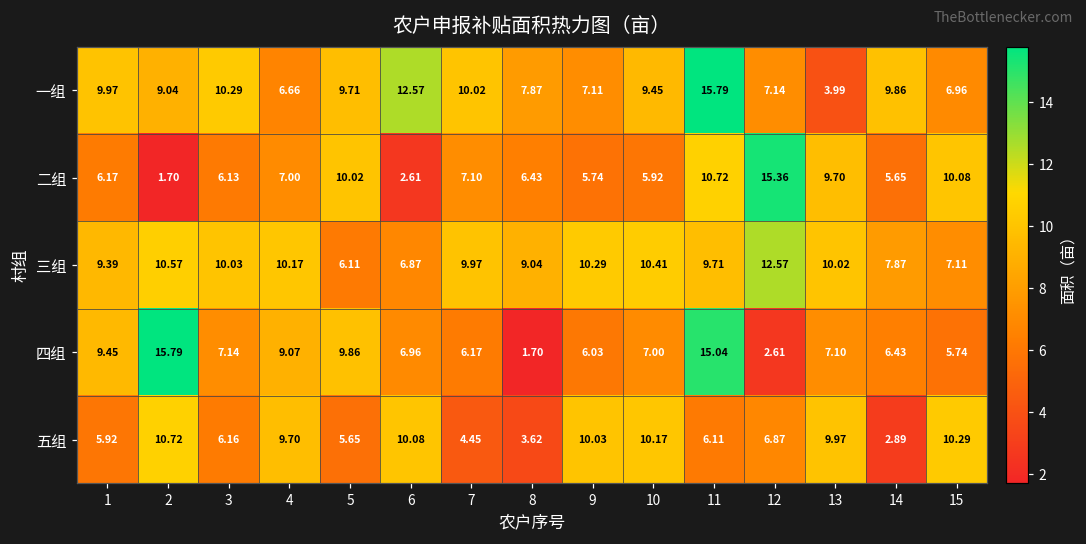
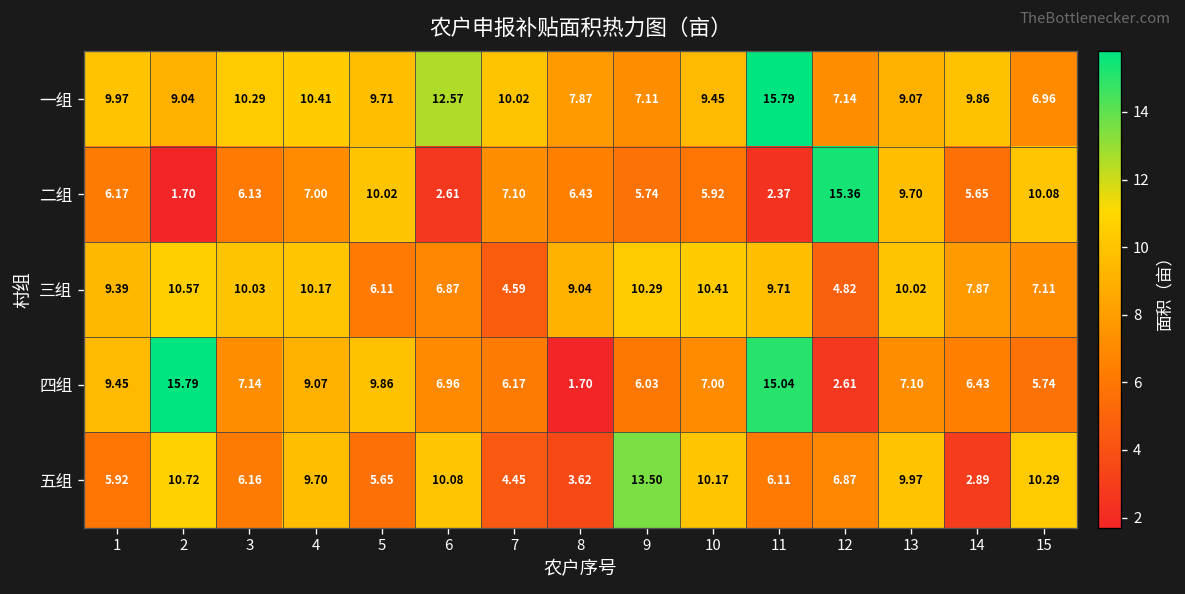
一组, 4: 6.66 -> 10.41
一组, 13: 3.99 -> 9.07
二组, 11: 10.72 -> 2.37
三组, 7: 9.97 -> 4.59
三组, 12: 12.57 -> 4.82
五组, 9: 10.03 -> 13.50
